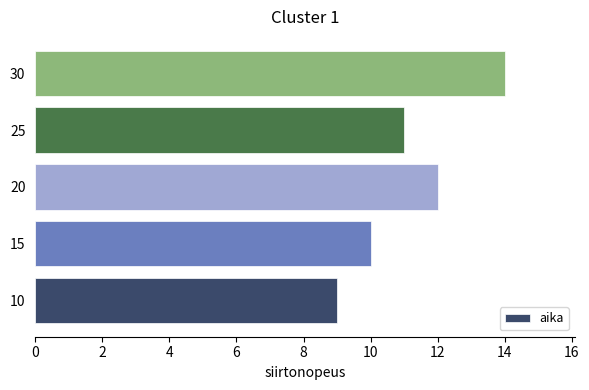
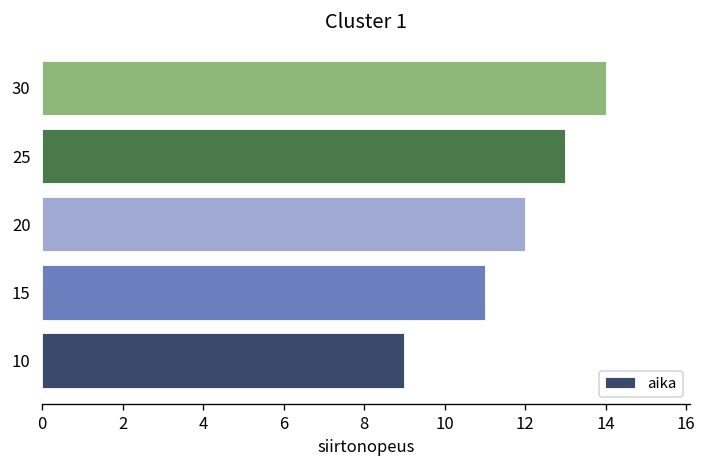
25: 11 -> 13
15: 10 -> 11
